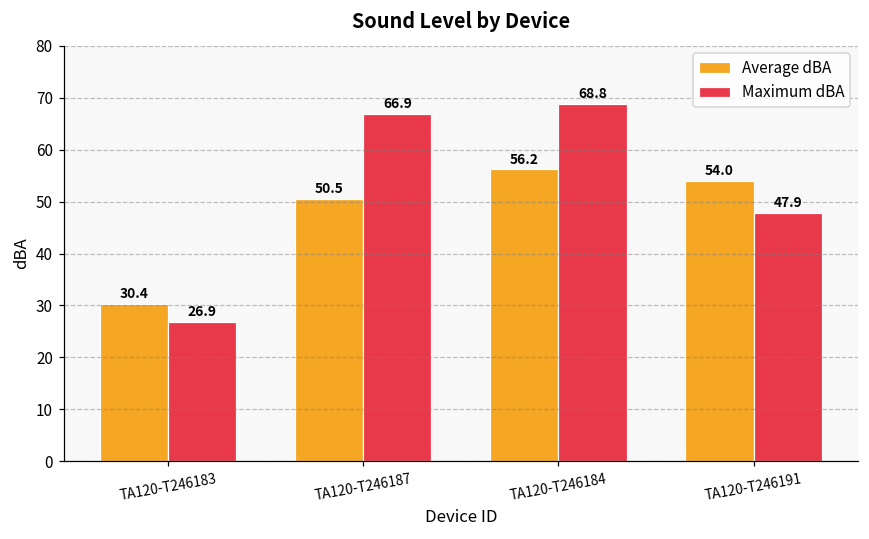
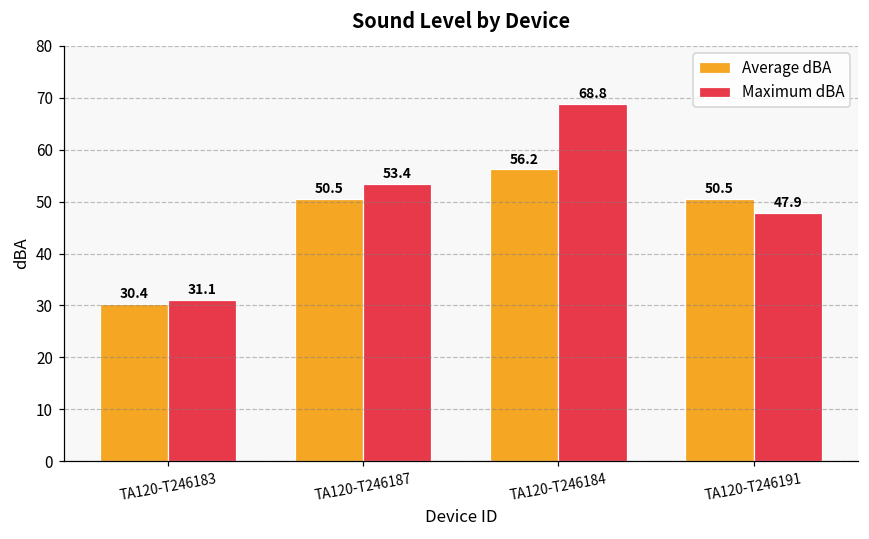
Maximum dBA, TA120-T246183: 26.9 -> 31.1
Maximum dBA, TA120-T246187: 66.9 -> 53.4
Average dBA, TA120-T246191: 54.0 -> 50.5
